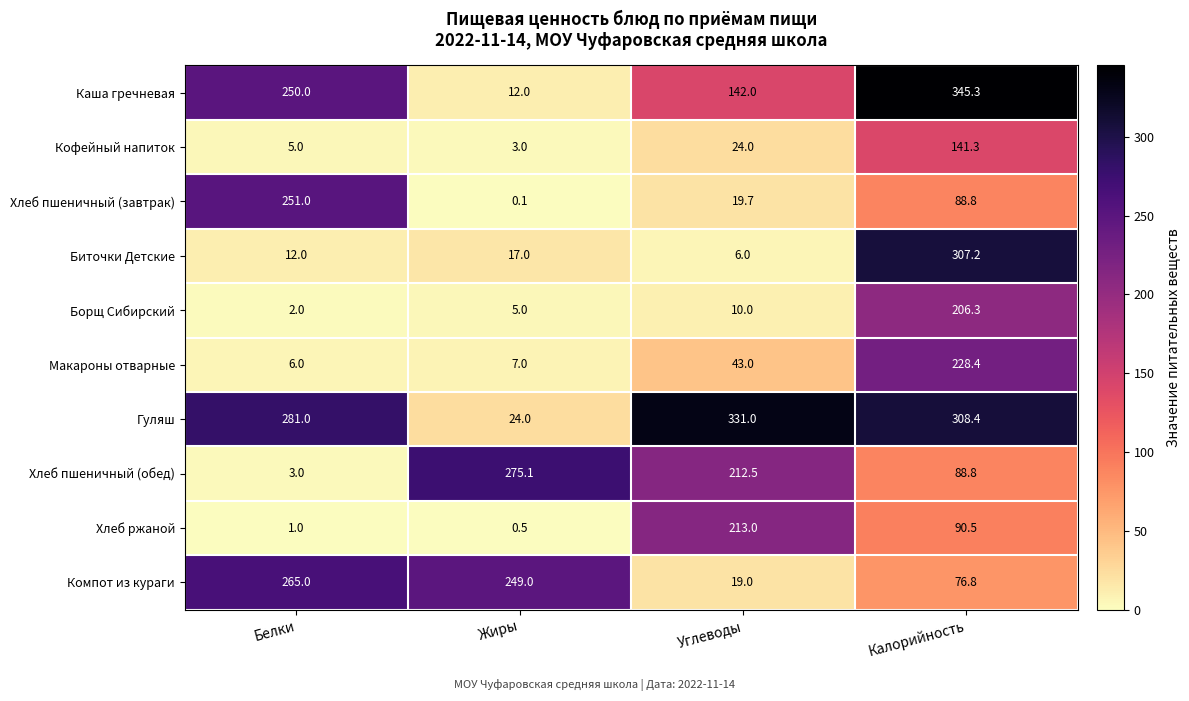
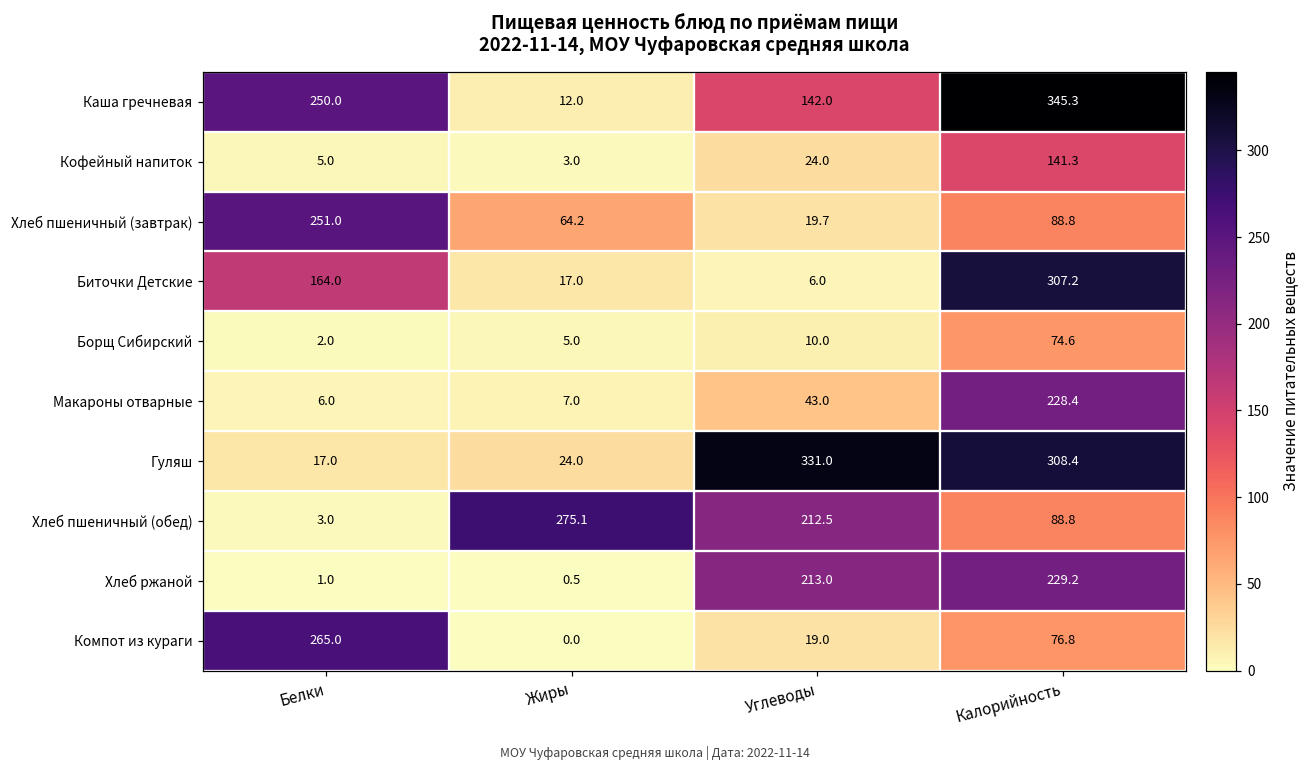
Хлеб пшеничный (завтрак), Жиры: 0.1 -> 64.2
Биточки Детские, Белки: 12.0 -> 164.0
Борщ Сибирский, Калорийность: 206.3 -> 74.6
Гуляш, Белки: 281.0 -> 17.0
Хлеб ржаной, Калорийность: 90.5 -> 229.2
Компот из кураги, Жиры: 249.0 -> 0.0
